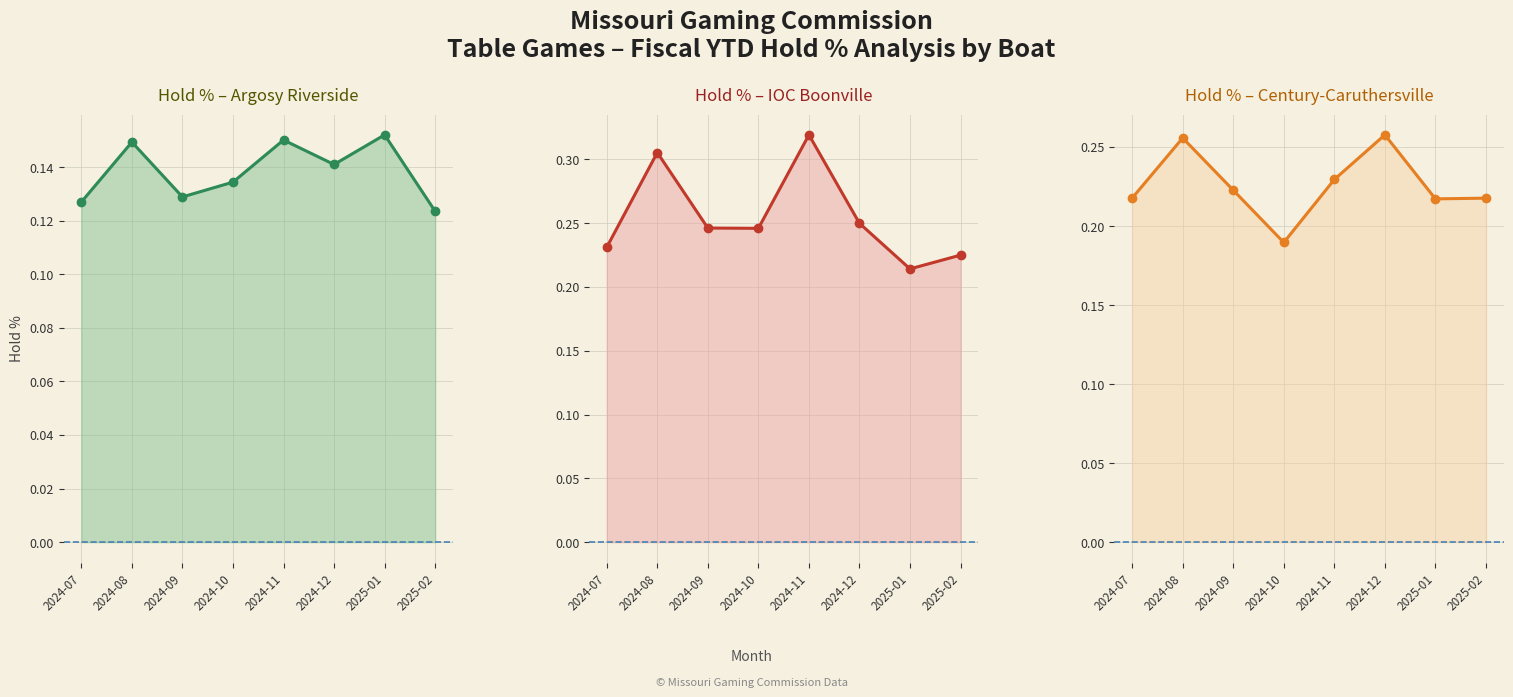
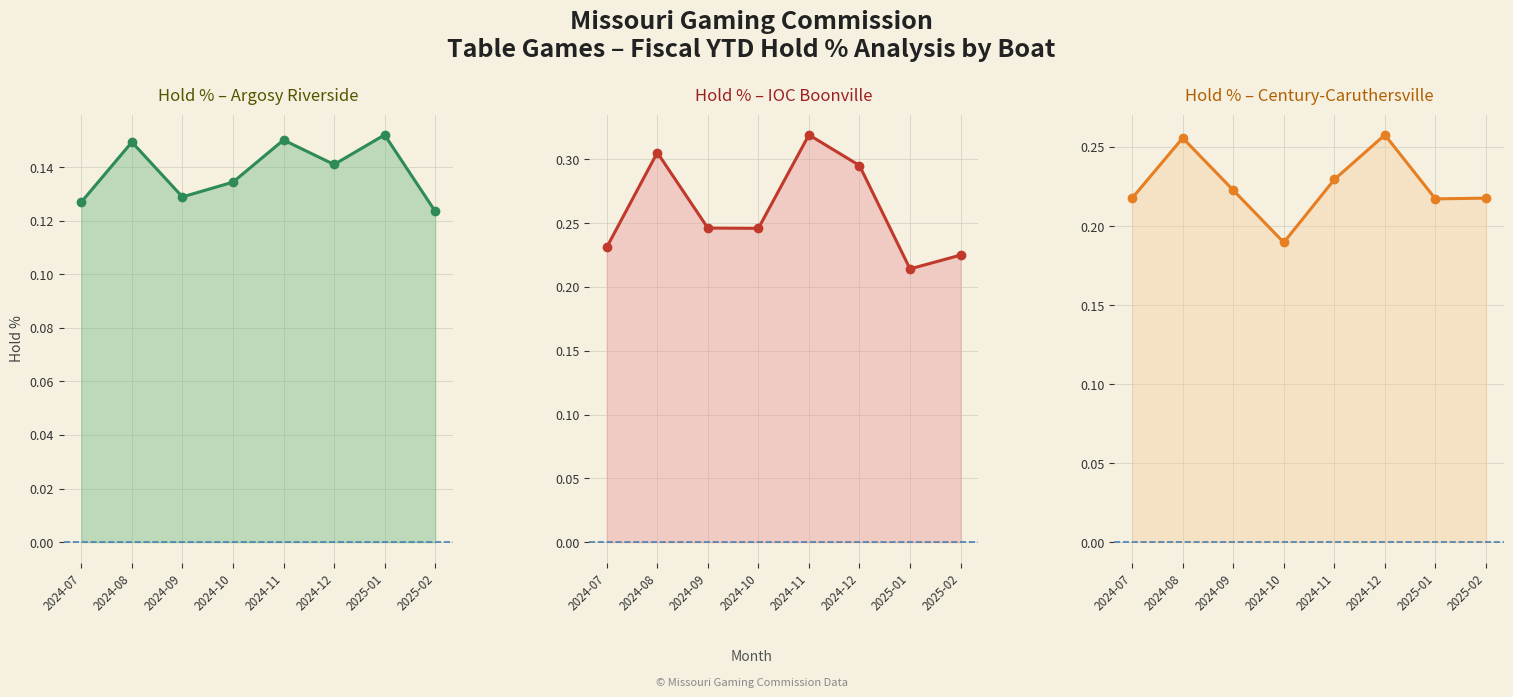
Hold % – IOC Boonville, 2024-12: 0.250 -> 0.295
